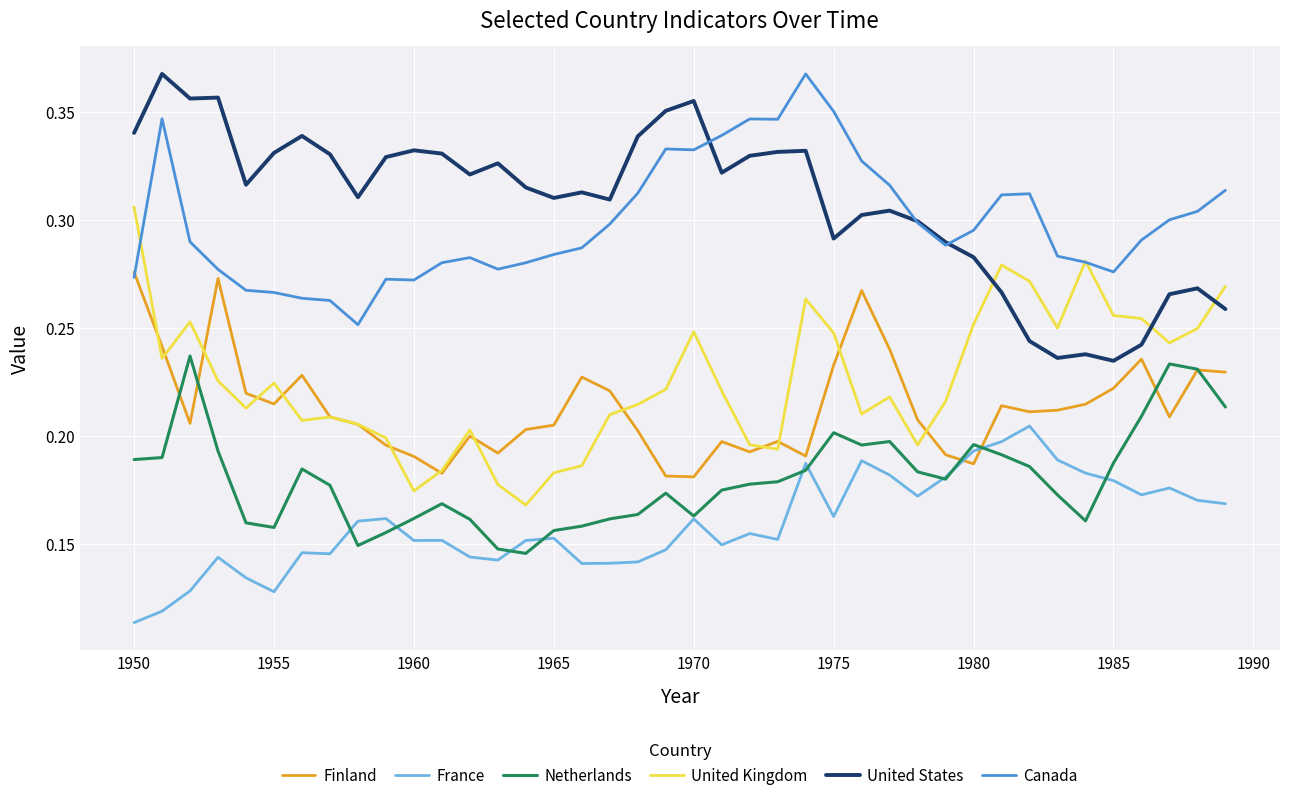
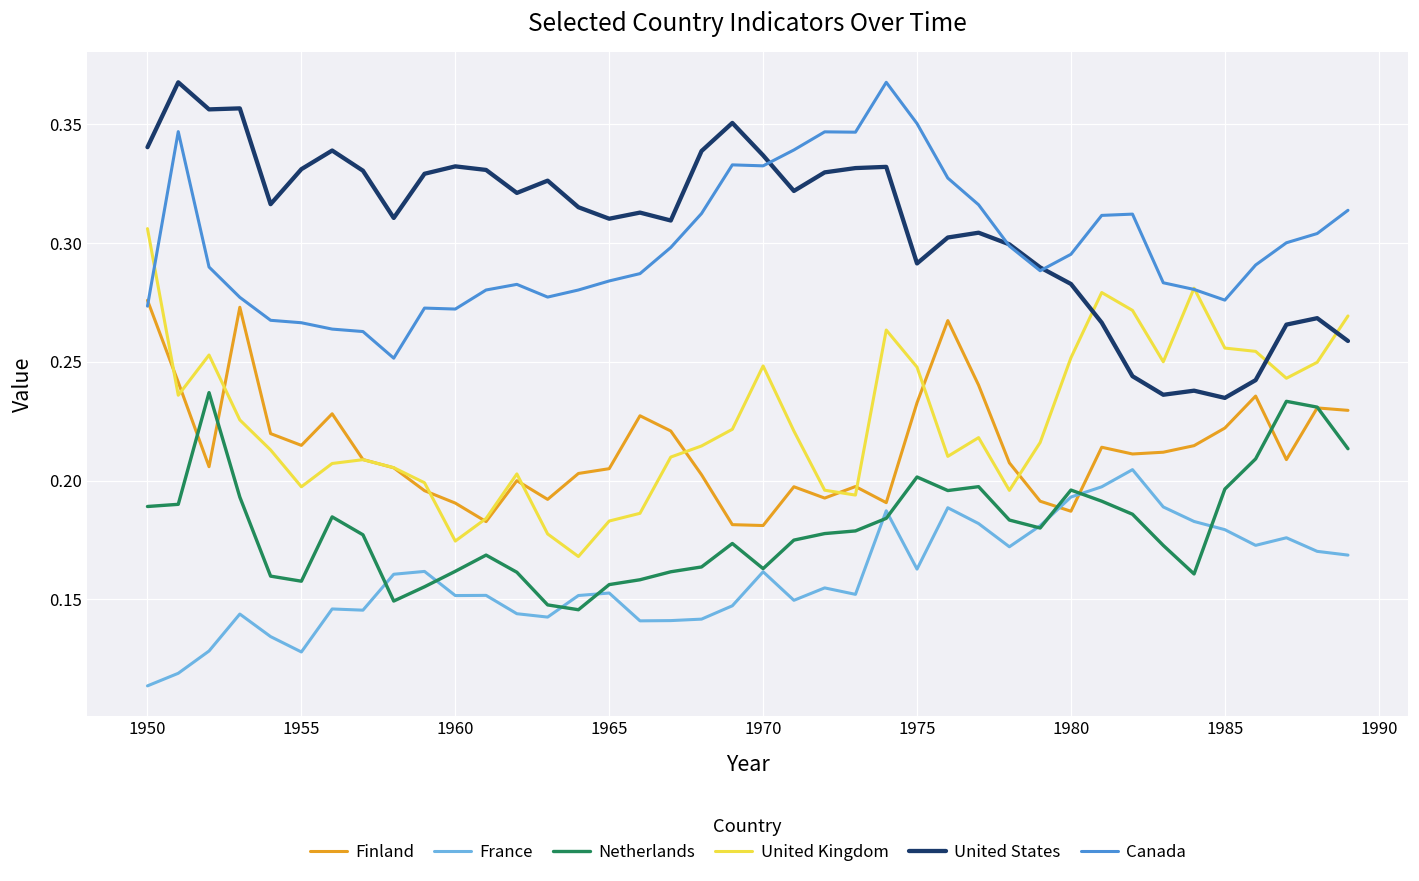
United Kingdom, 1955: 0.224 -> 0.197
United States, 1970: 0.355 -> 0.337
Netherlands, 1985: 0.187 -> 0.196
